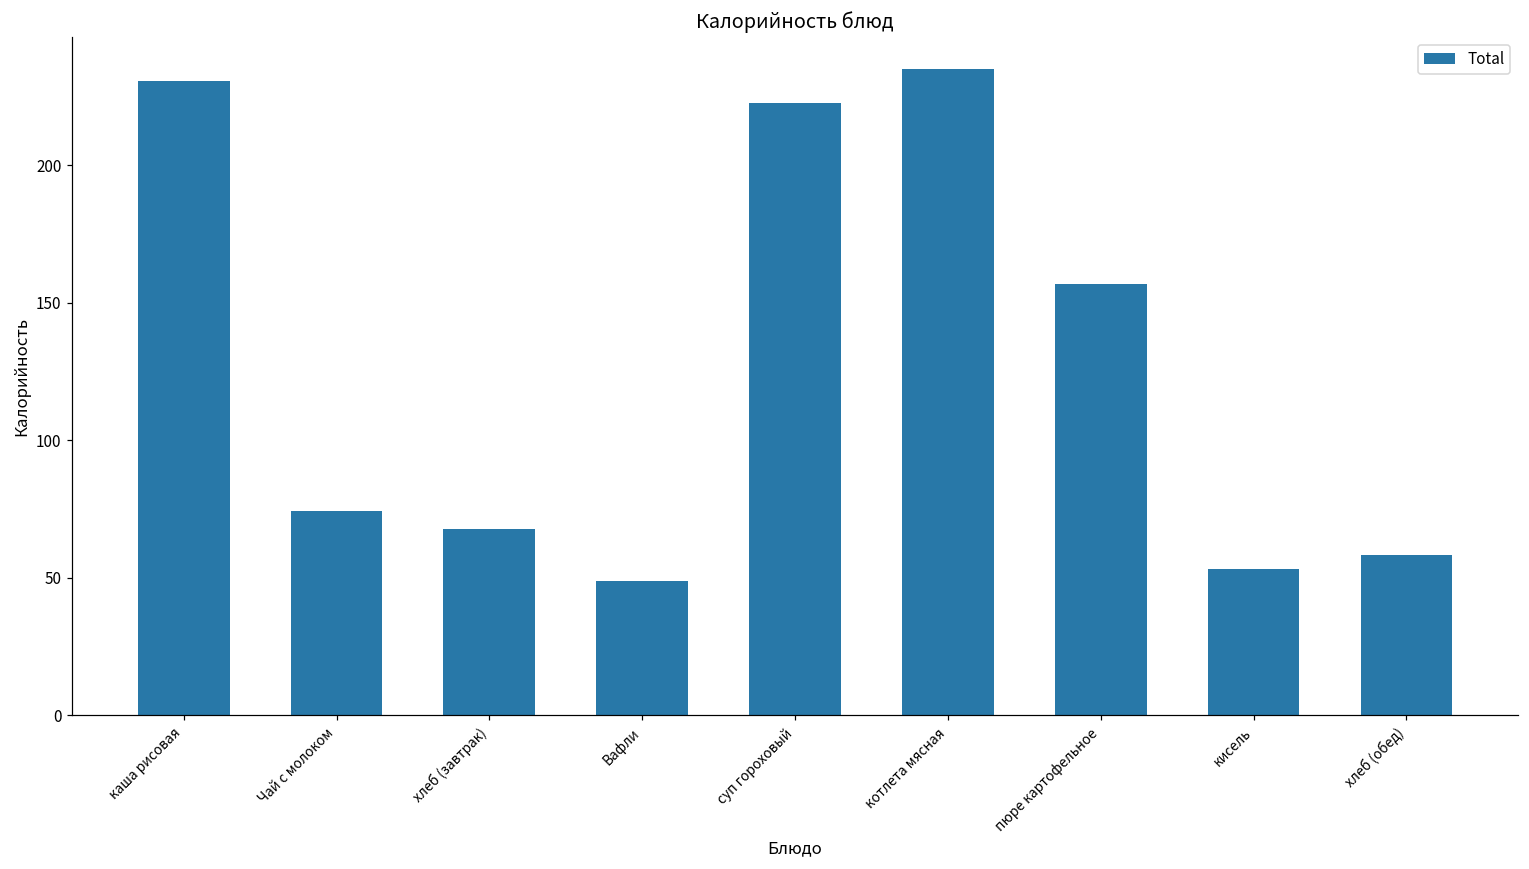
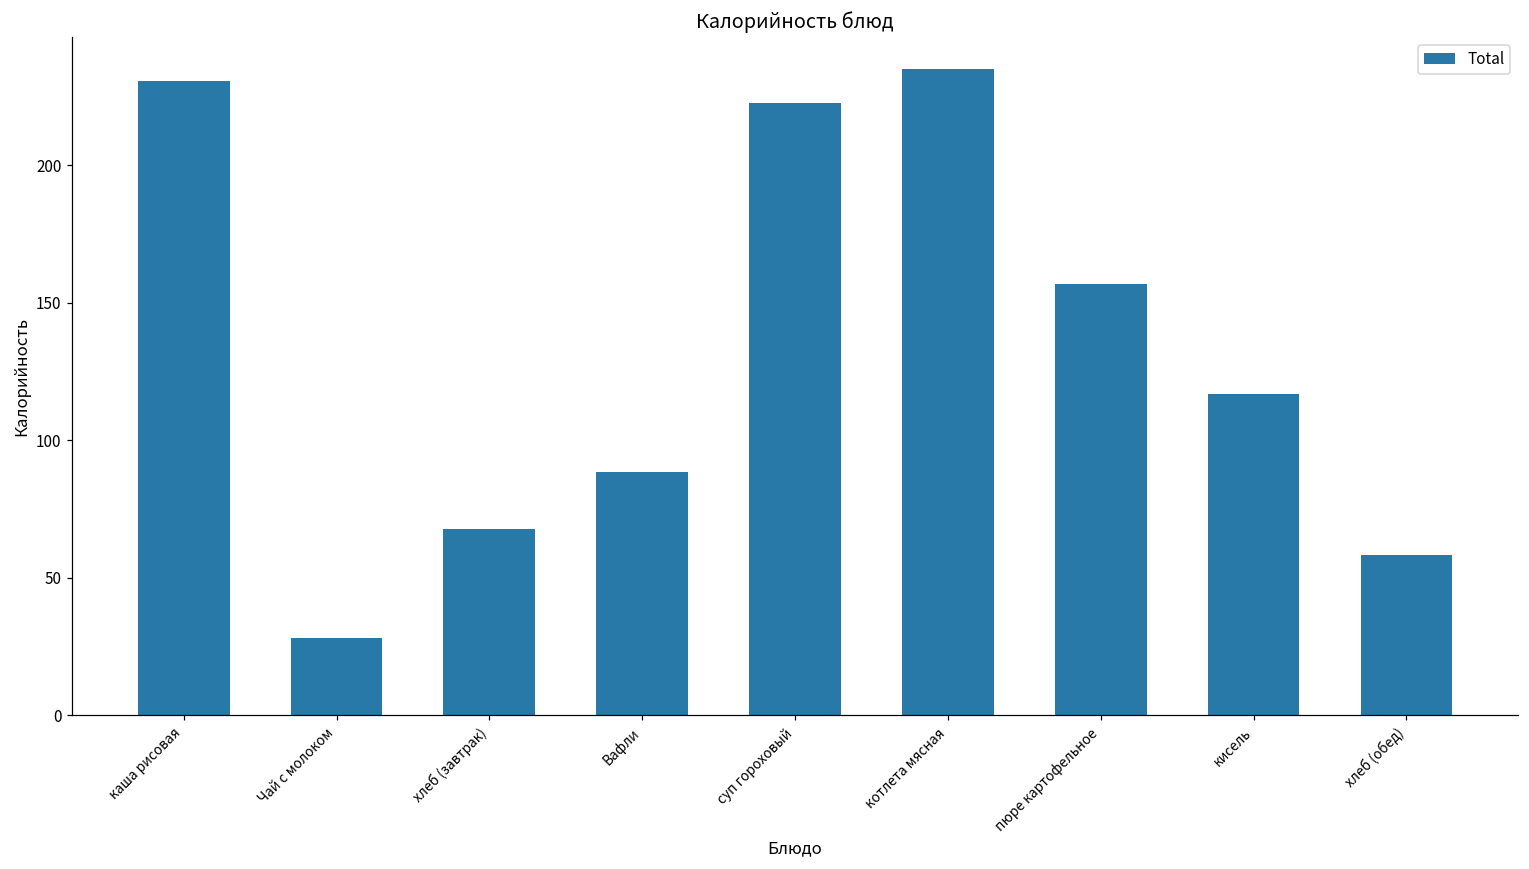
Чай с молоком: 74 -> 28
Вафли: 49 -> 89
кисель: 53 -> 117
